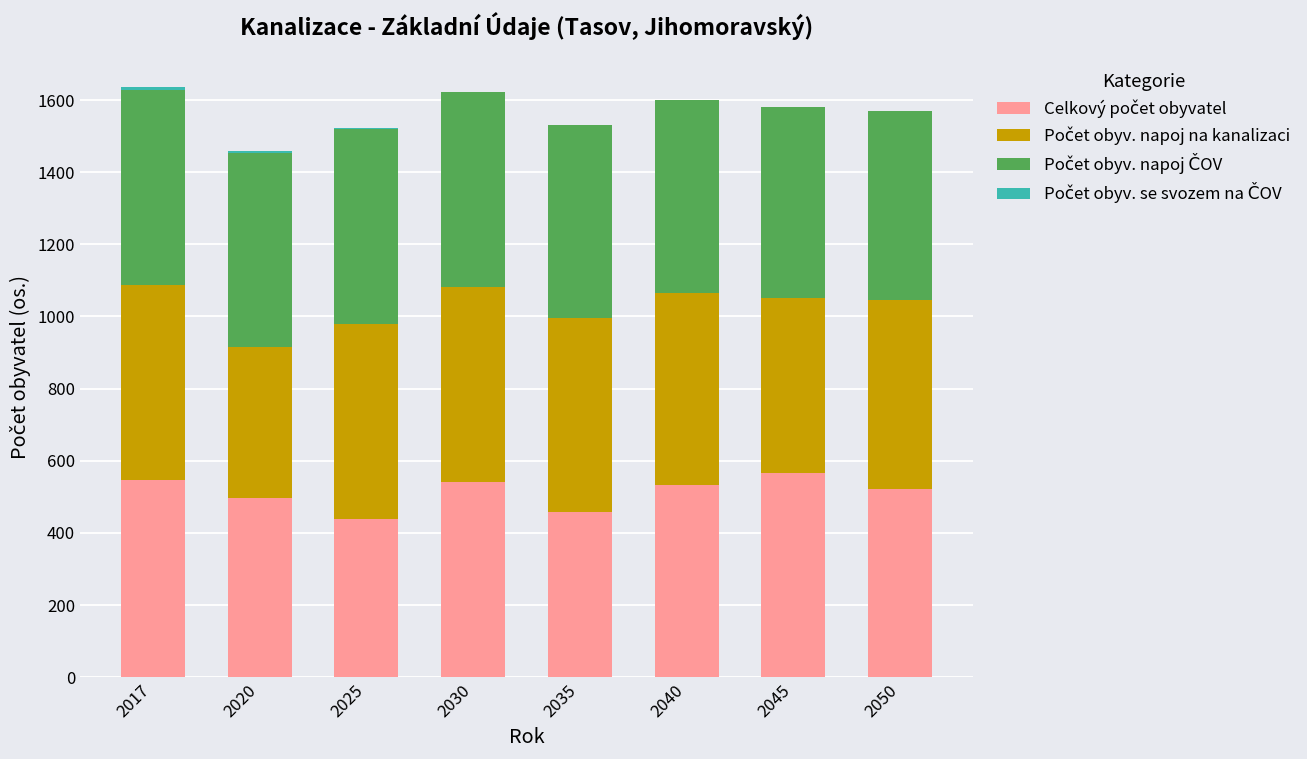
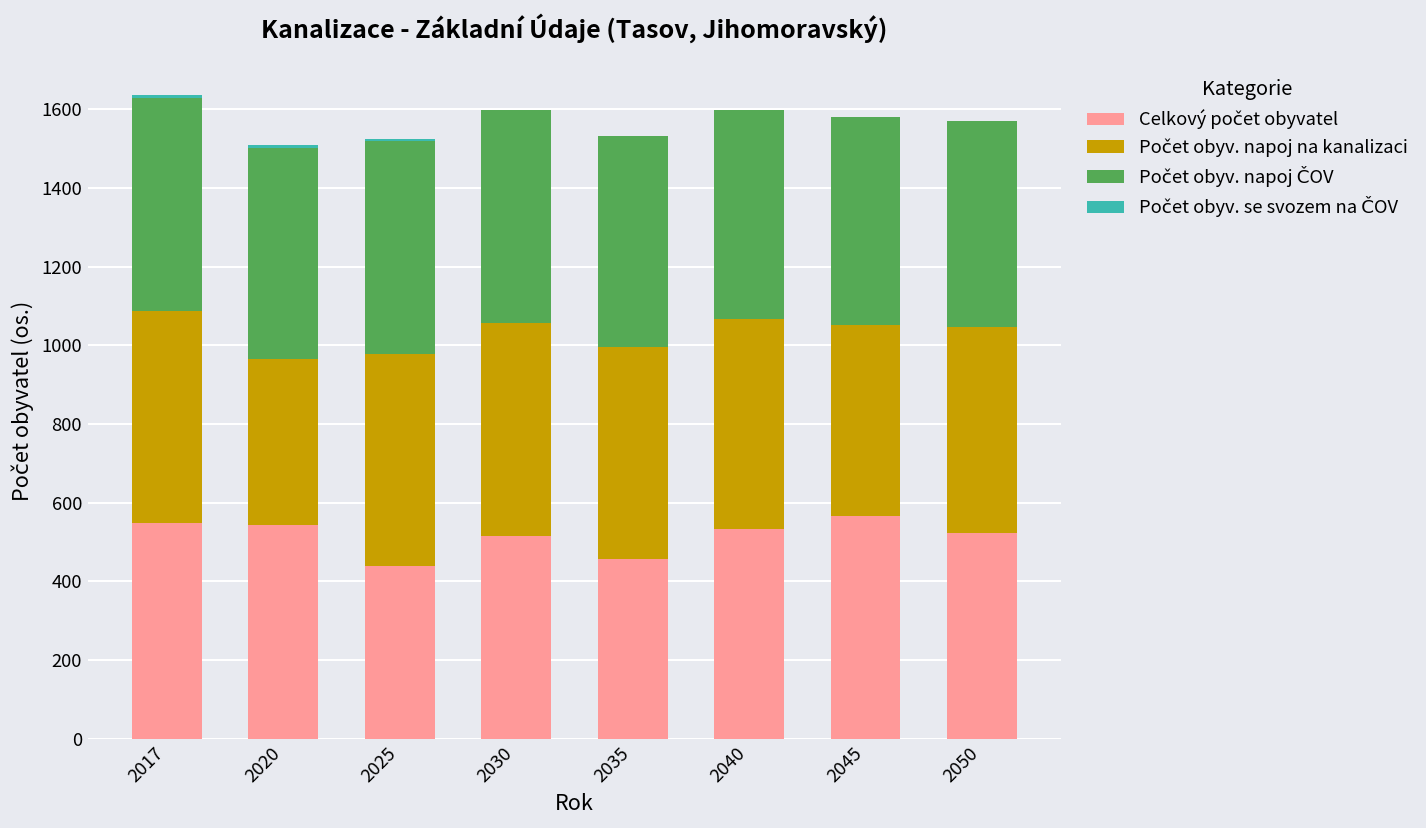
Celkový počet obyvatel, 2020: 500 -> 540
Celkový počet obyvatel, 2030: 540 -> 520
